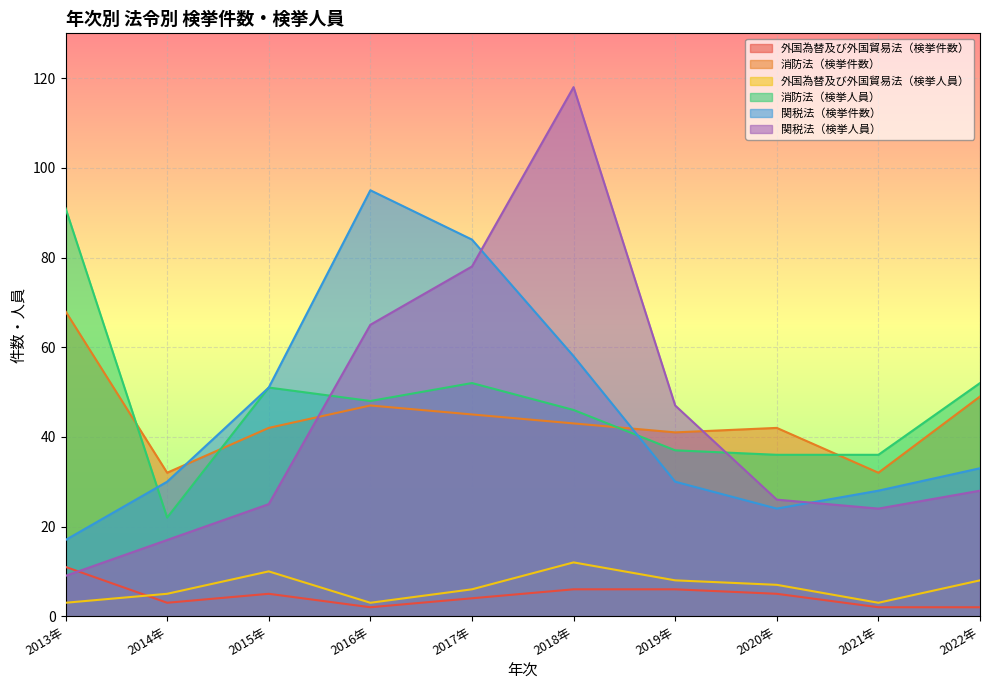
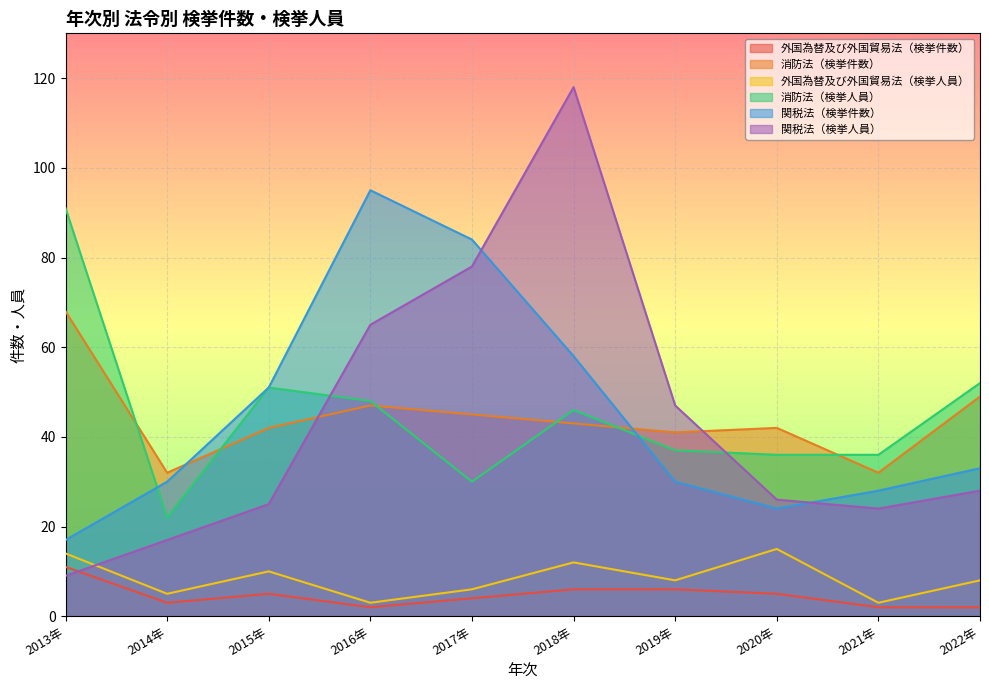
外国為替及び外国貿易法（検挙人員）, 2013年: 3 -> 14
消防法（検挙人員）, 2017年: 52 -> 30
外国為替及び外国貿易法（検挙人員）, 2020年: 7 -> 15
